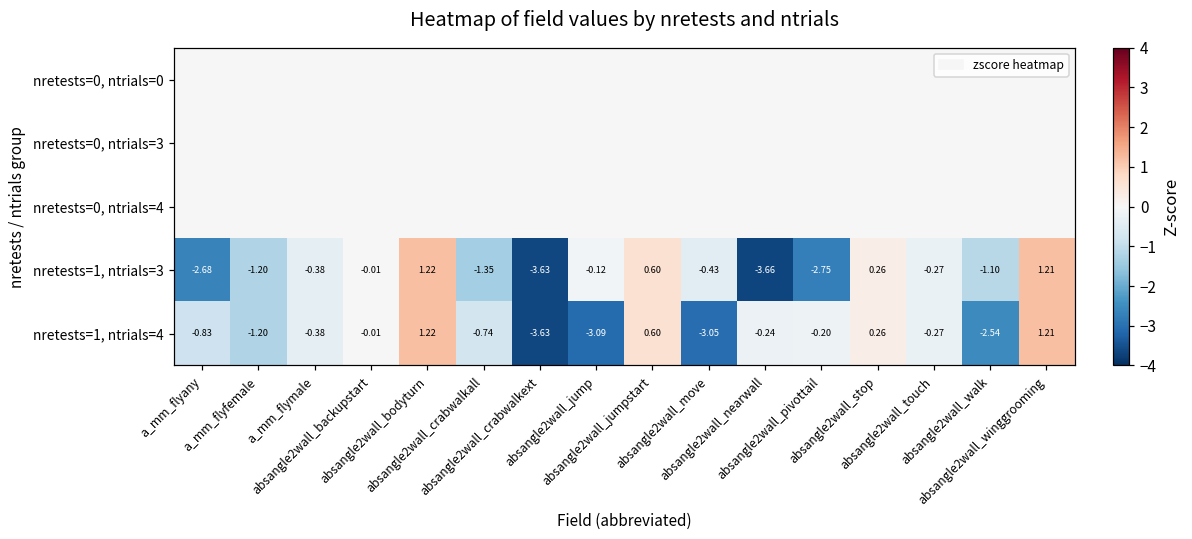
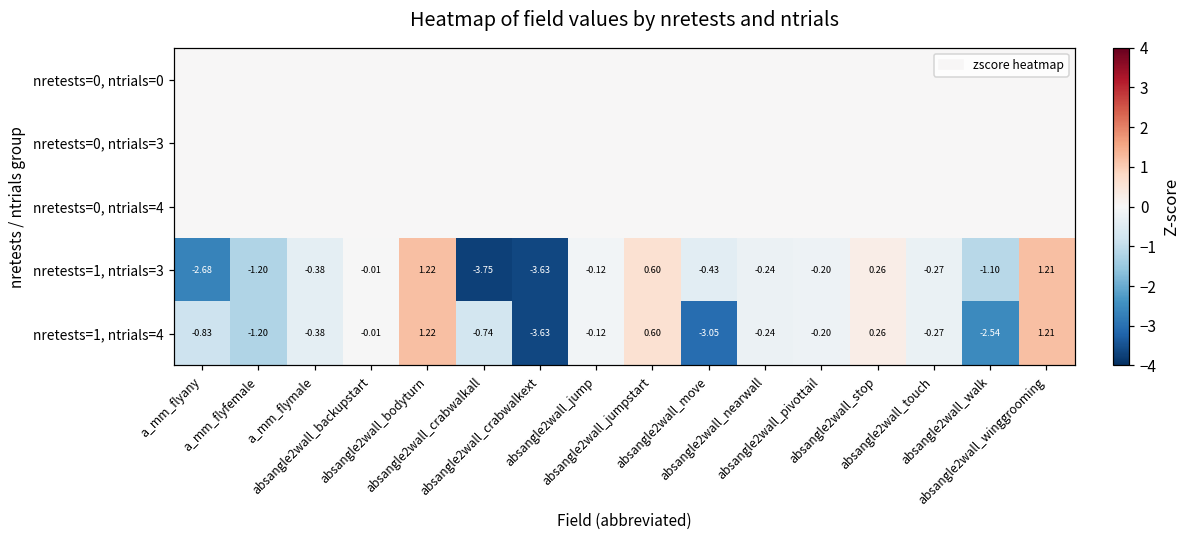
nretests=1, ntrials=3, absangle2wall_crabwalkall: -1.35 -> -3.75
nretests=1, ntrials=3, absangle2wall_nearwall: -3.66 -> -0.24
nretests=1, ntrials=3, absangle2wall_pivottail: -2.75 -> -0.20
nretests=1, ntrials=4, absangle2wall_jump: -3.09 -> -0.12
